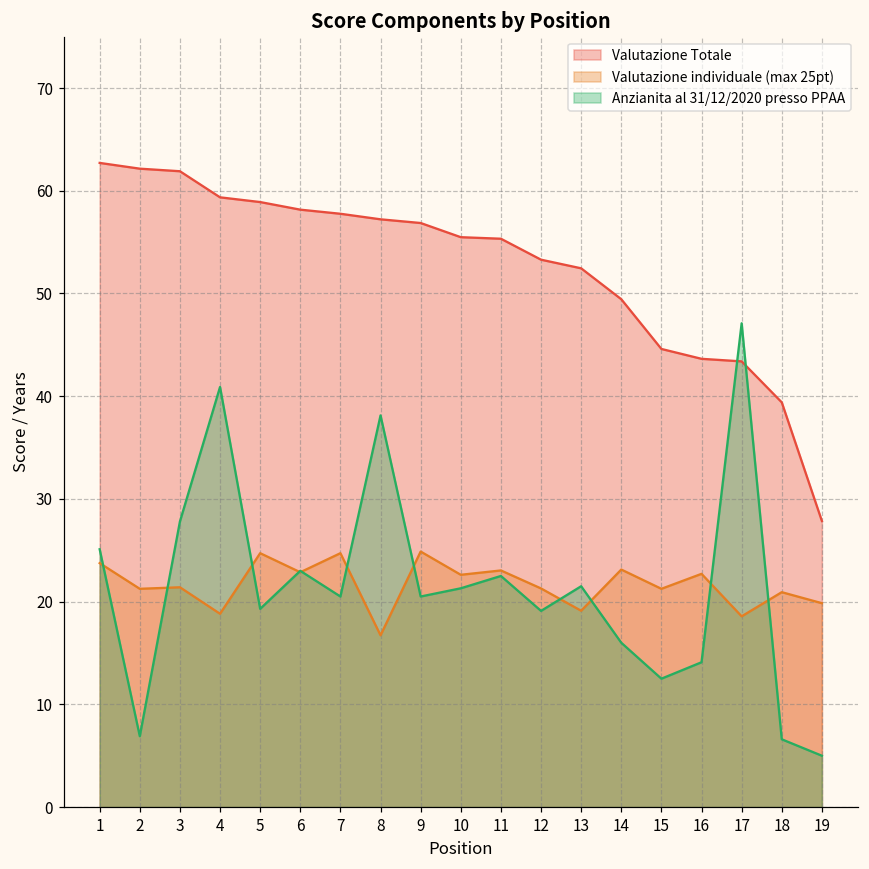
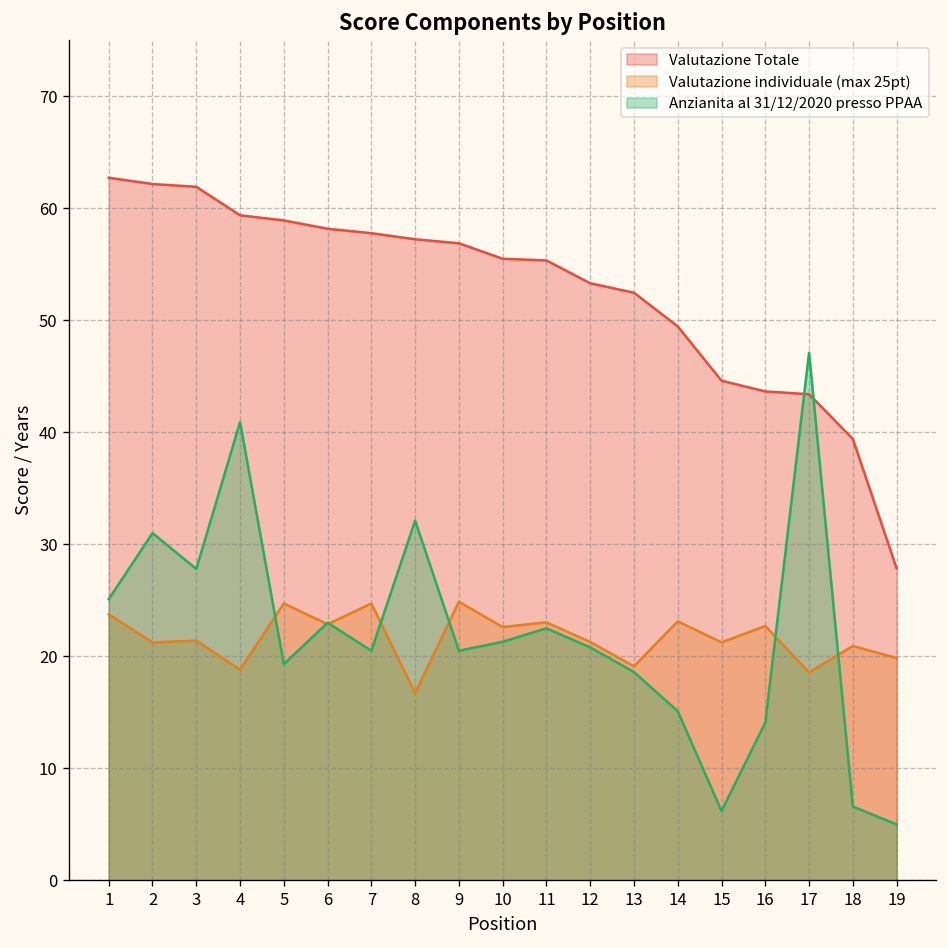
Anzianita al 31/12/2020 presso PPAA, 2: 7 -> 31
Anzianita al 31/12/2020 presso PPAA, 8: 38 -> 32
Anzianita al 31/12/2020 presso PPAA, 12: 19 -> 21
Anzianita al 31/12/2020 presso PPAA, 13: 22 -> 19
Anzianita al 31/12/2020 presso PPAA, 14: 16 -> 15
Anzianita al 31/12/2020 presso PPAA, 15: 13 -> 6
